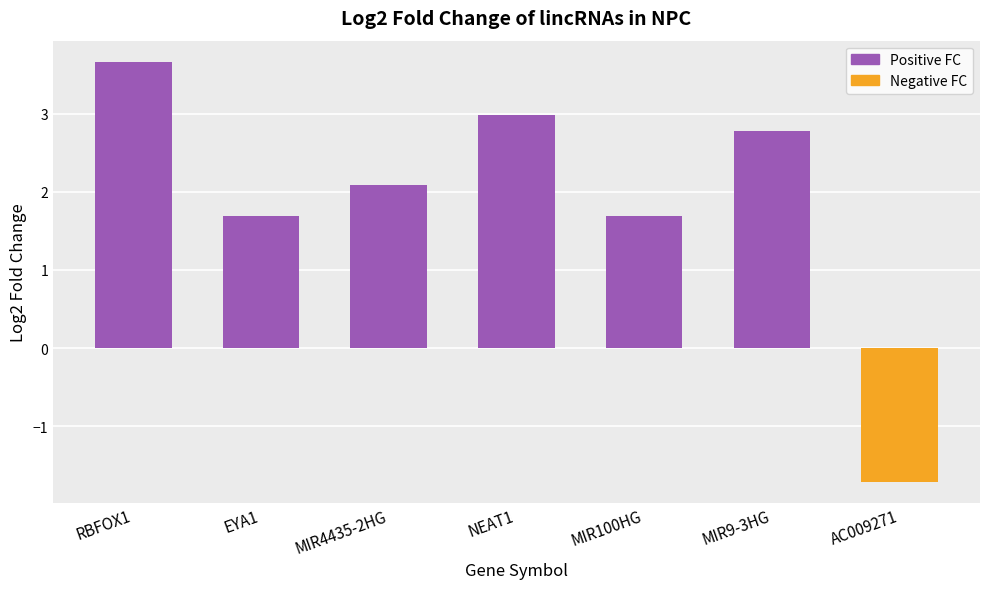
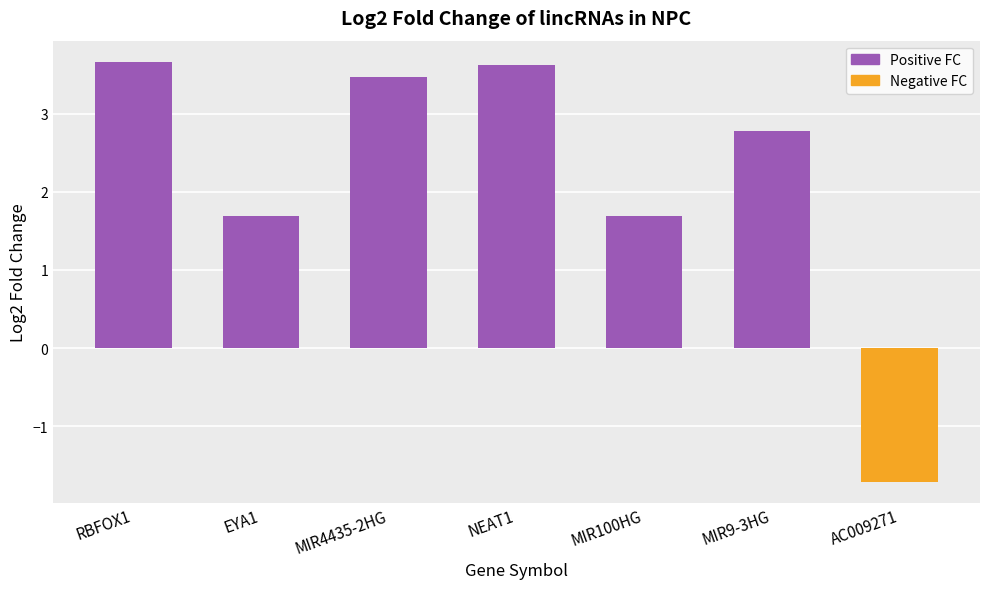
MIR4435-2HG: 2.1 -> 3.5
NEAT1: 3.0 -> 3.6
